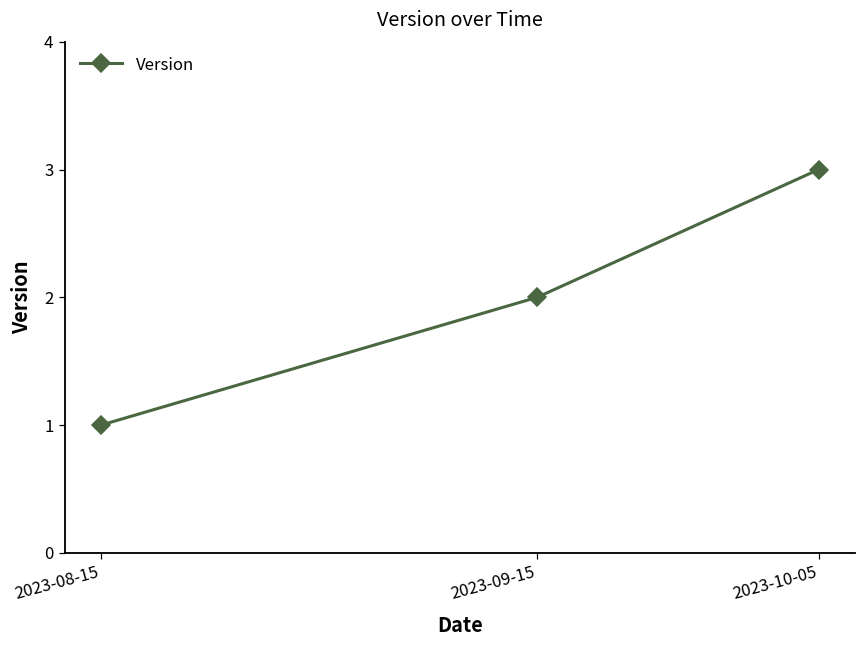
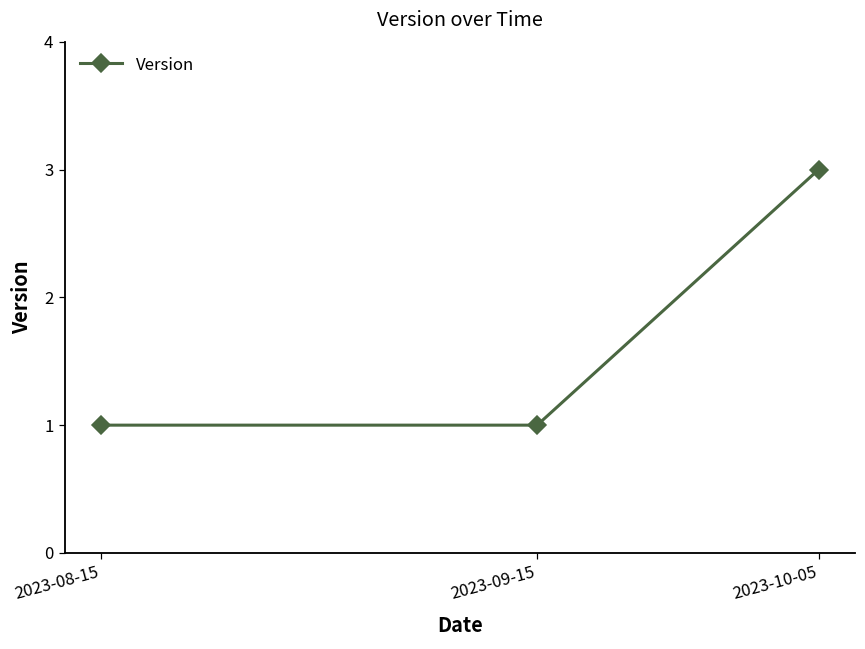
2023-09-15: 2 -> 1
